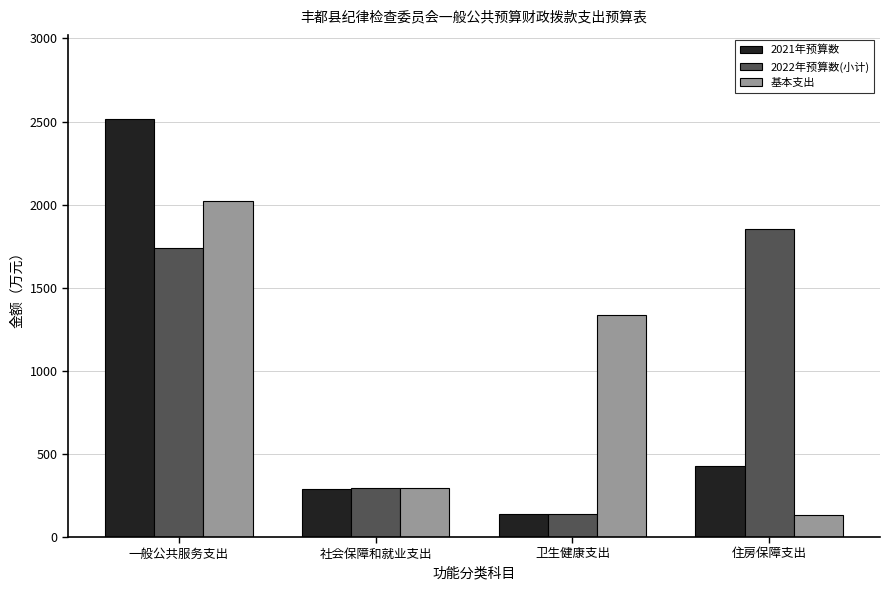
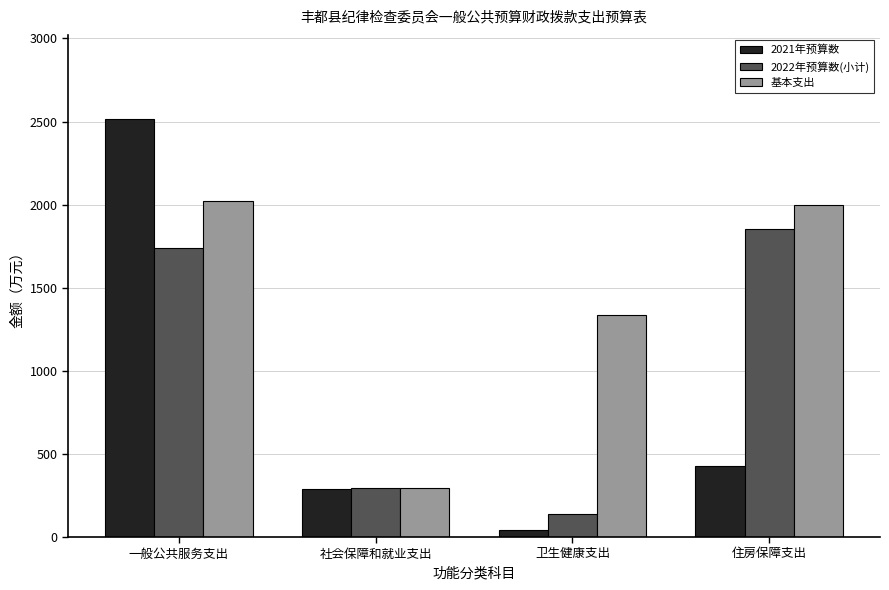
2021年预算数, 卫生健康支出: 140 -> 40
基本支出, 住房保障支出: 130 -> 2000
